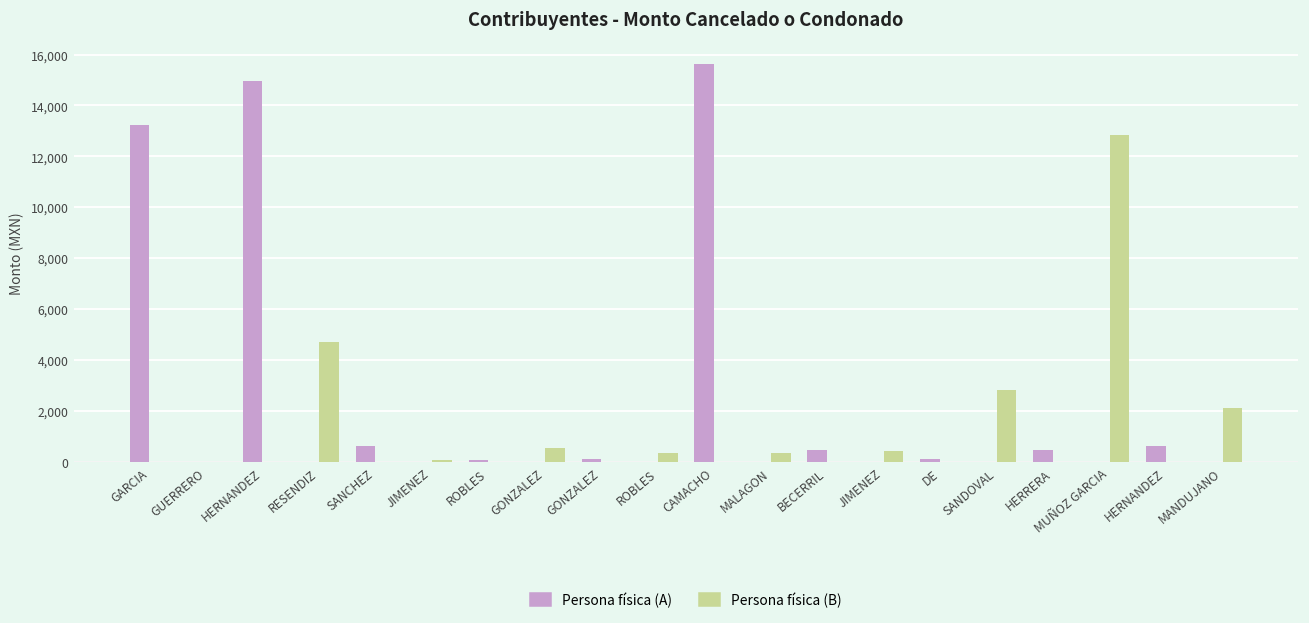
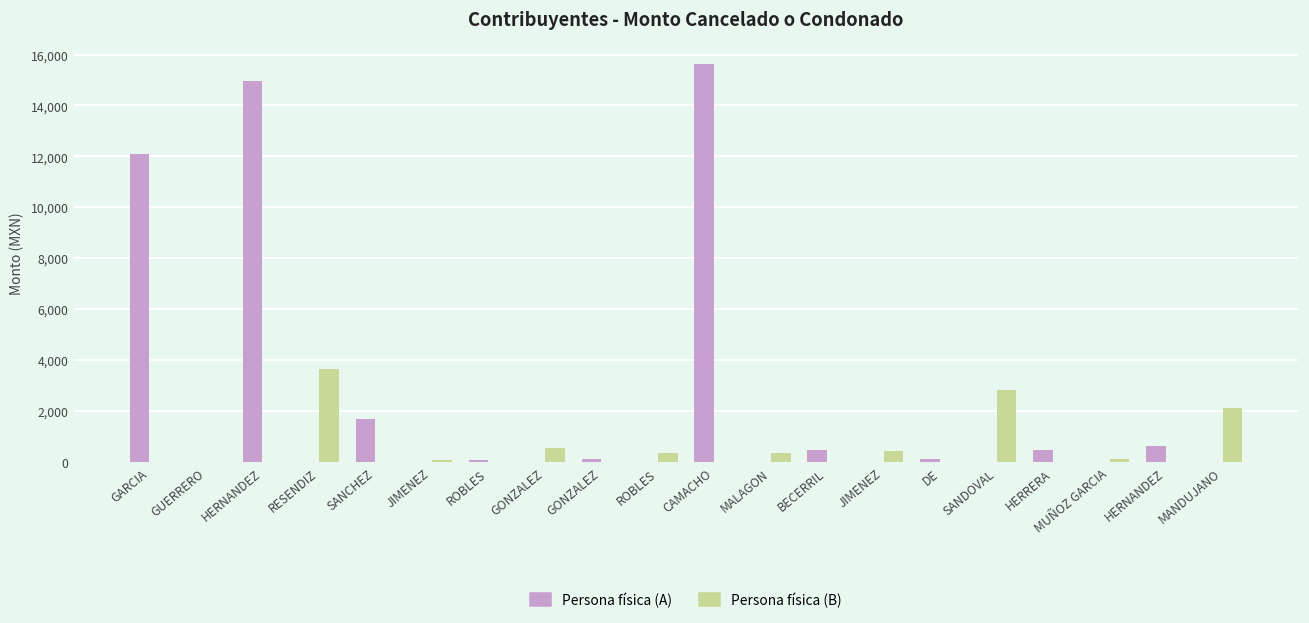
Persona física (A), GARCIA: 13,200 -> 12,100
Persona física (B), RESENDIZ: 4,700 -> 3,700
Persona física (A), SANCHEZ: 600 -> 1,700
Persona física (B), MUÑOZ GARCIA: 12,800 -> 100
